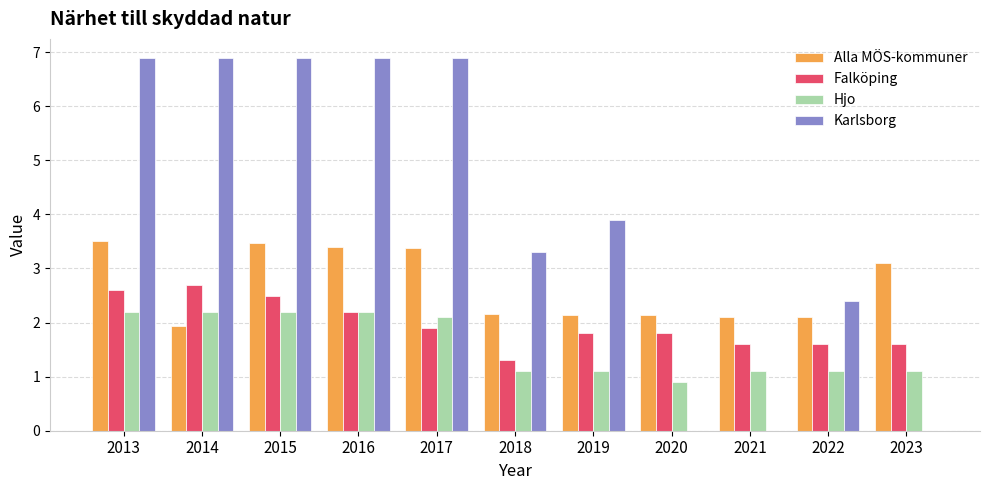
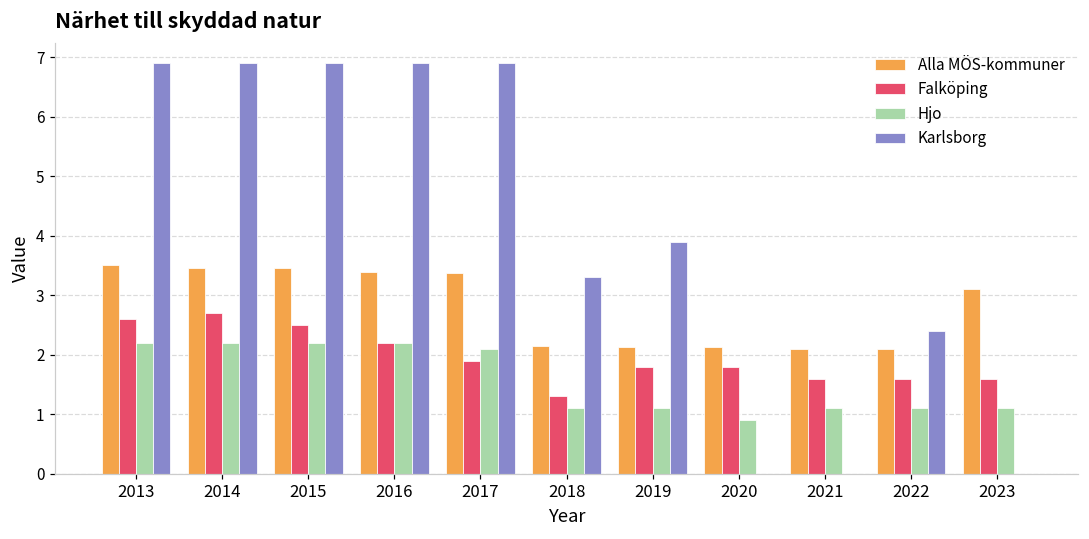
Alla MÖS-kommuner, 2014: 1.9 -> 3.5
